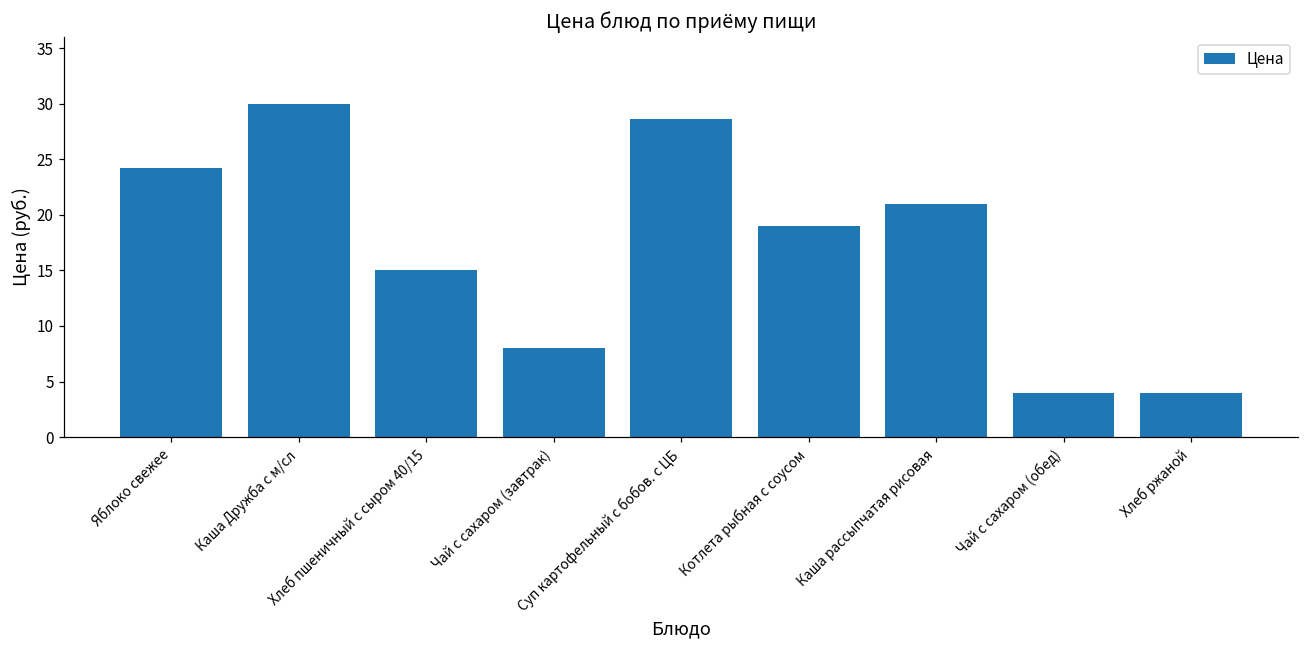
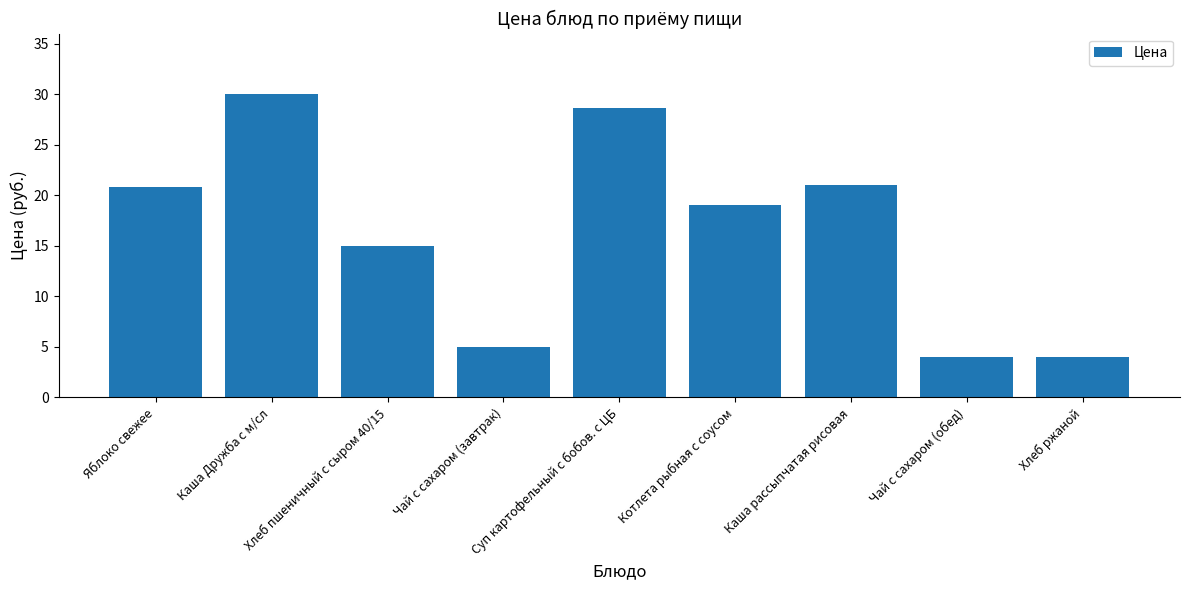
Яблоко свежее: 24.2 -> 20.8
Чай с сахаром (завтрак): 8 -> 5
